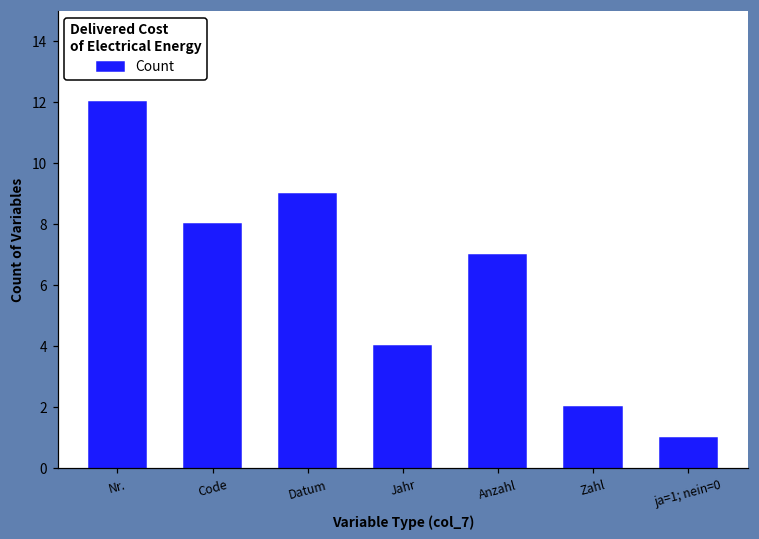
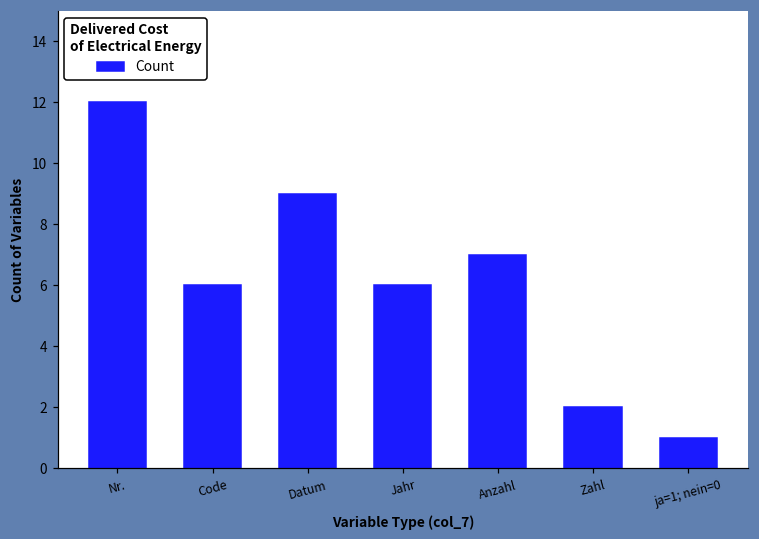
Code: 8 -> 6
Jahr: 4 -> 6
